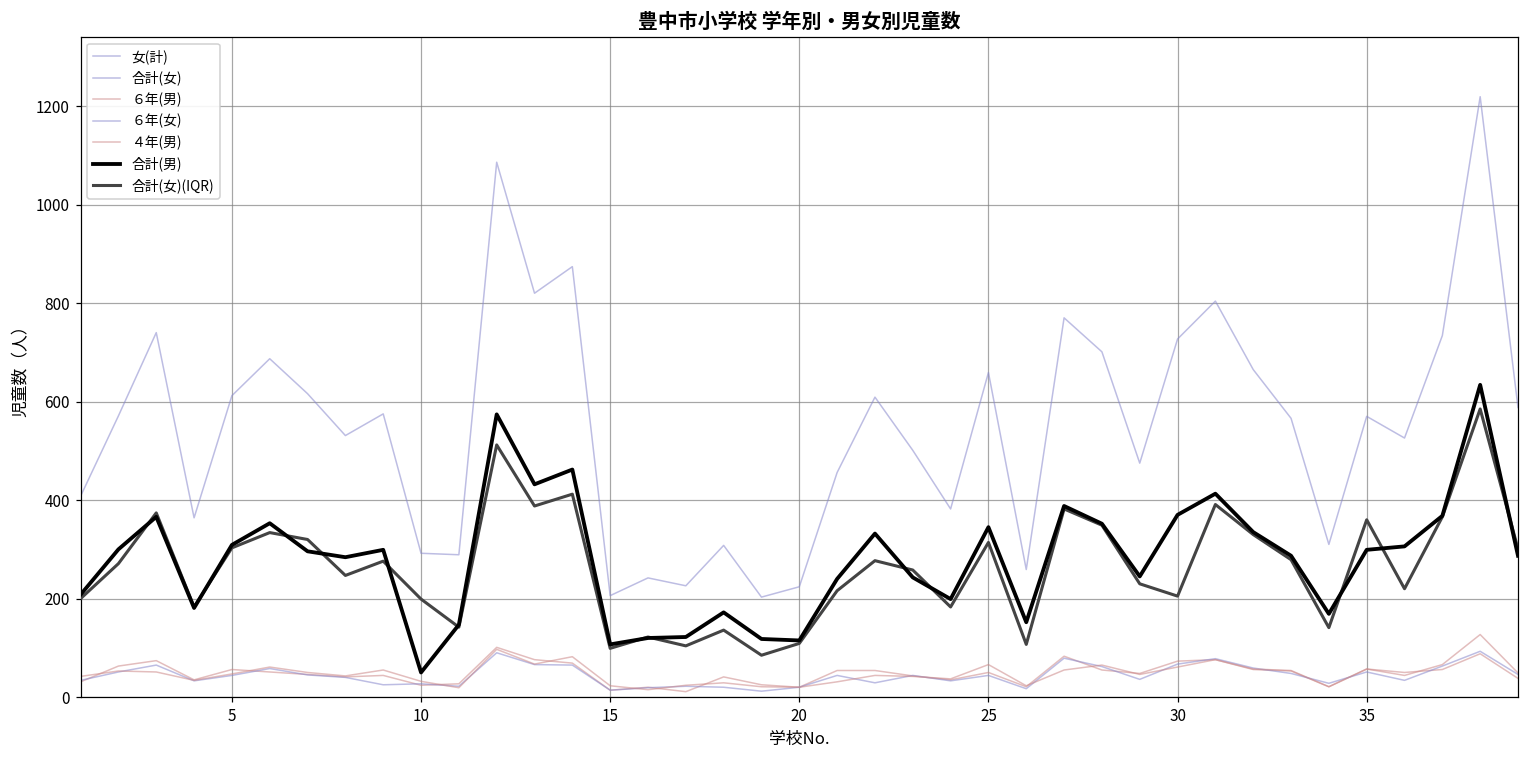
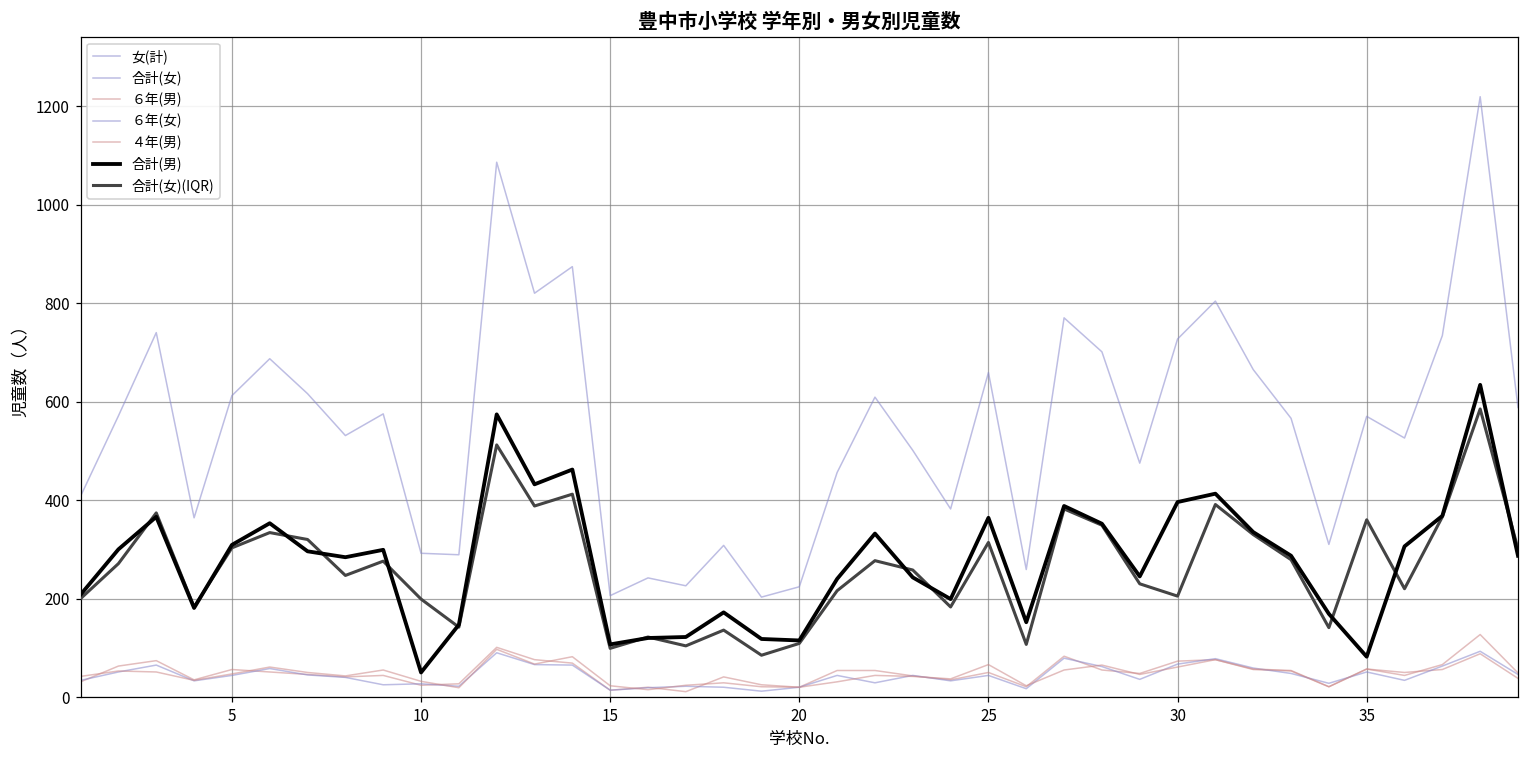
合計(男), 25: 350 -> 360
合計(男), 30: 370 -> 400
合計(男), 35: 300 -> 80
